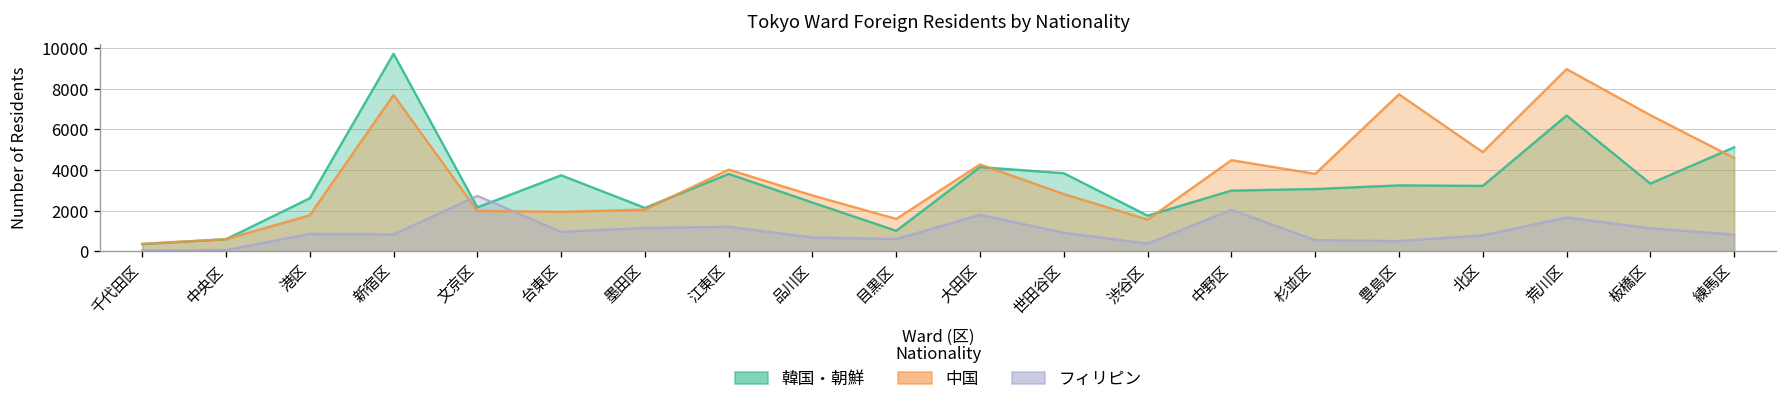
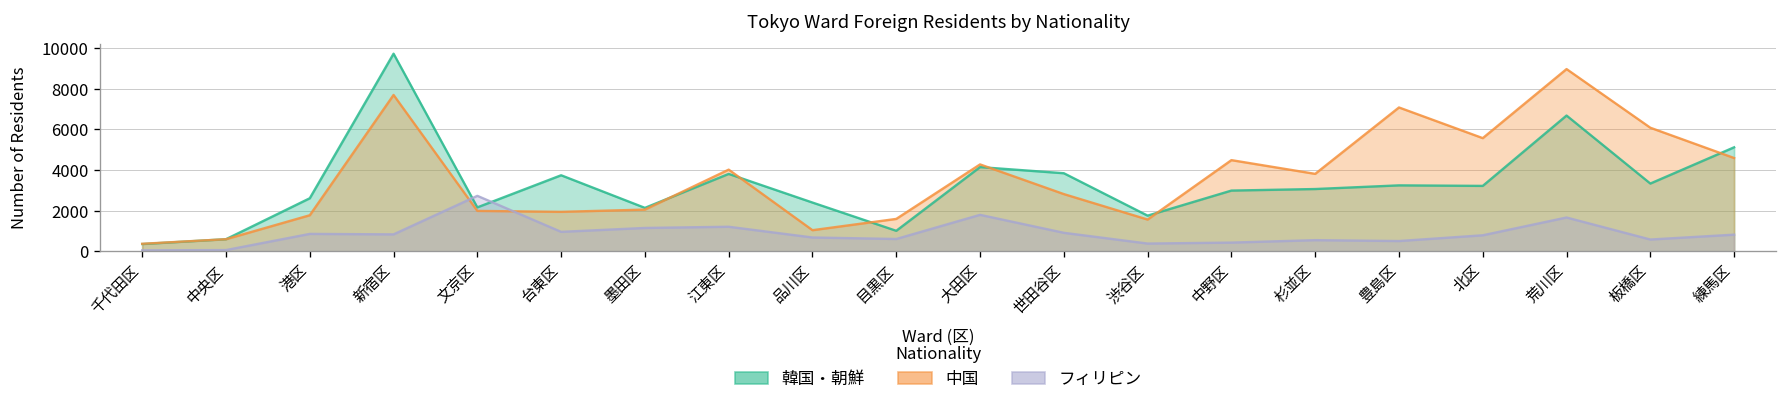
中国, 品川区: 2800 -> 1000
フィリピン, 中野区: 2000 -> 400
中国, 豊島区: 7700 -> 7100
中国, 北区: 4900 -> 5600
中国, 板橋区: 6700 -> 6100
フィリピン, 板橋区: 1100 -> 600
